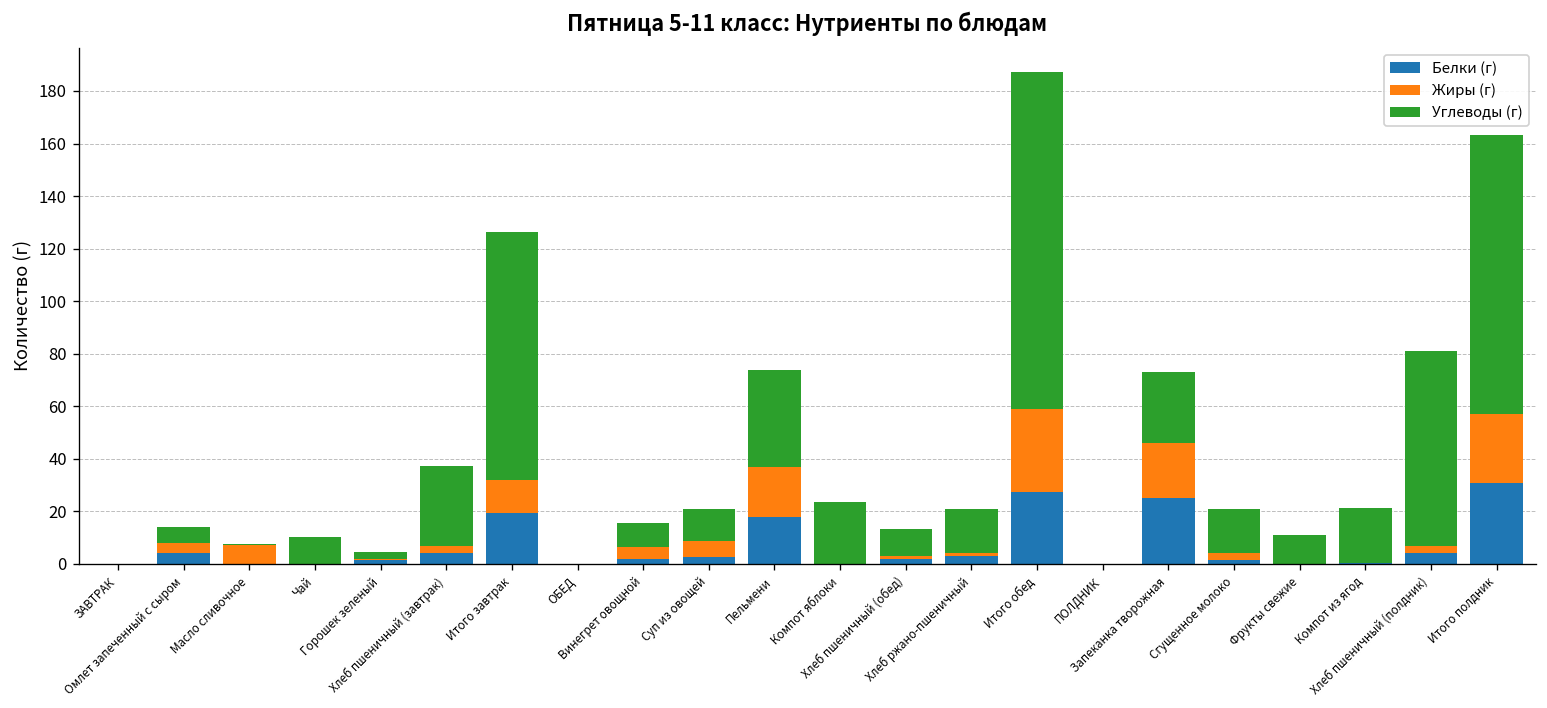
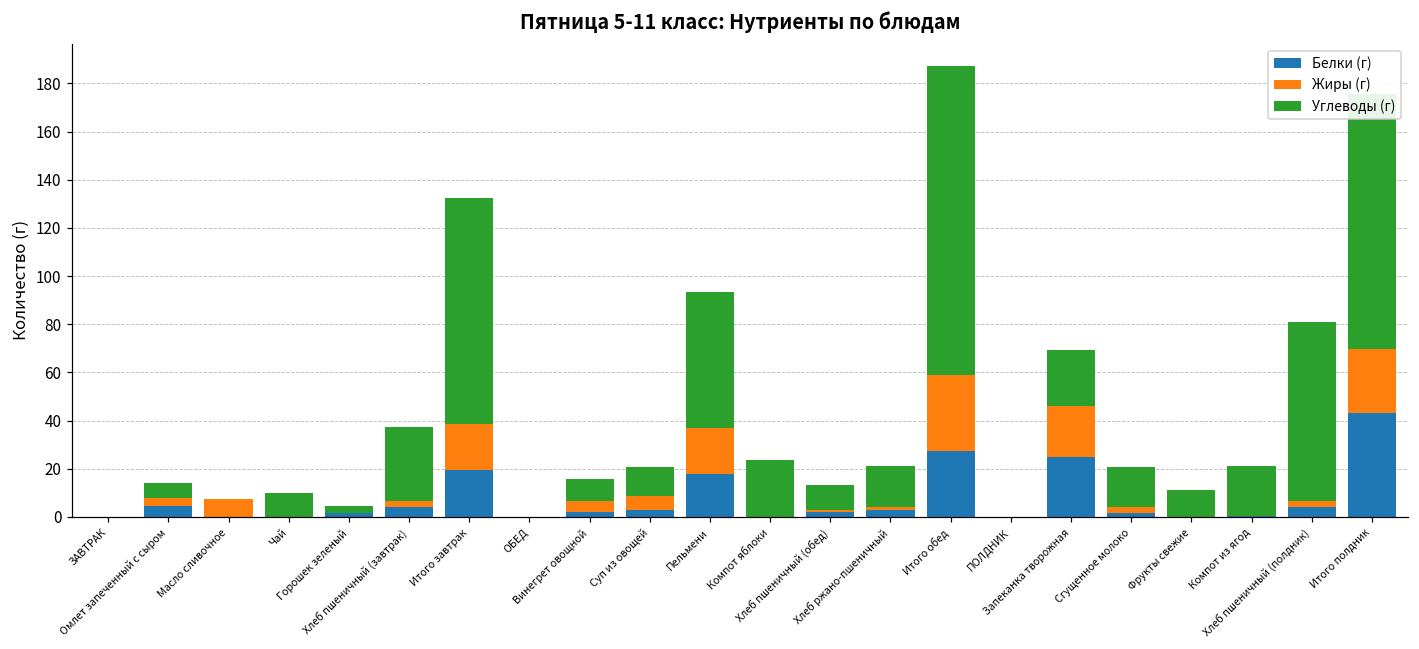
Жиры (г), Итого завтрак: 13 -> 19
Углеводы (г), Пельмени: 37 -> 57
Углеводы (г), Запеканка творожная: 27 -> 23
Белки (г), Итого полдник: 31 -> 43
